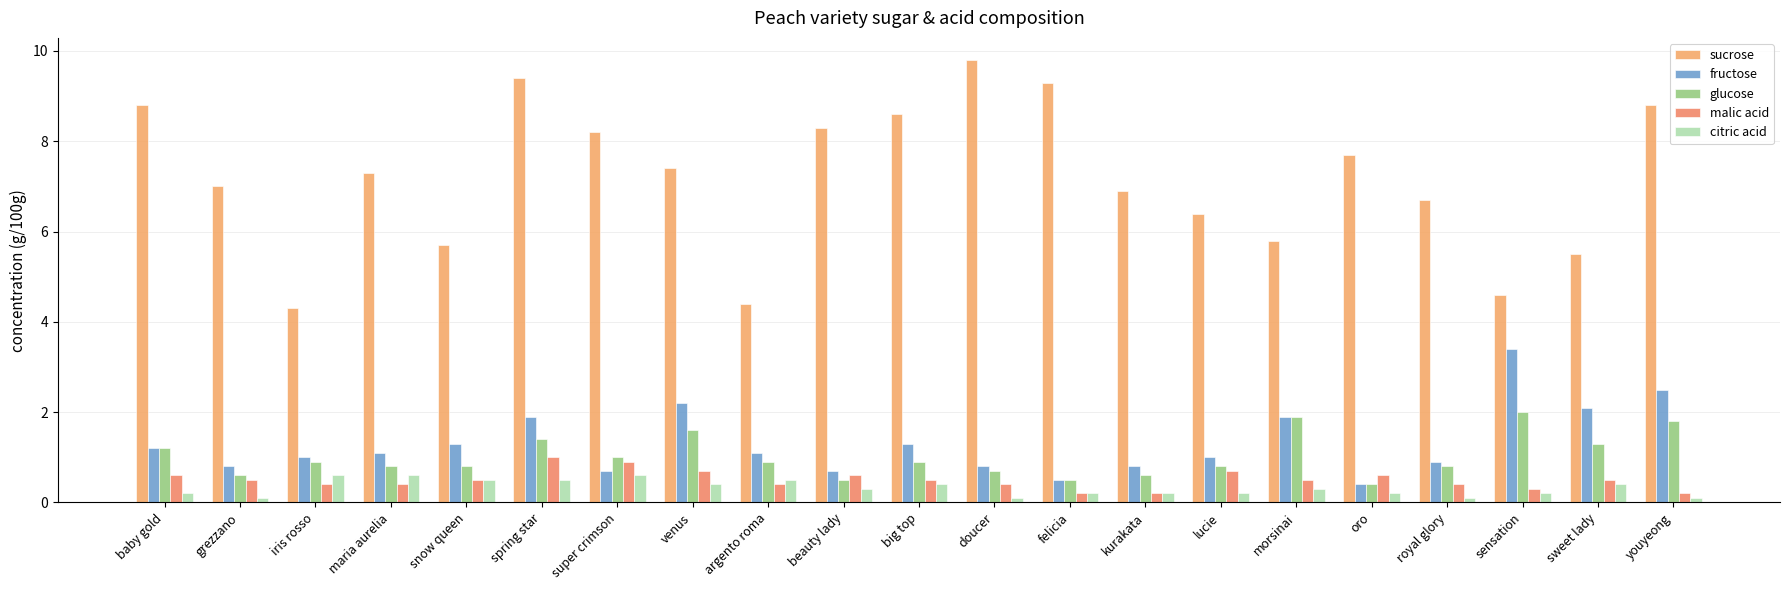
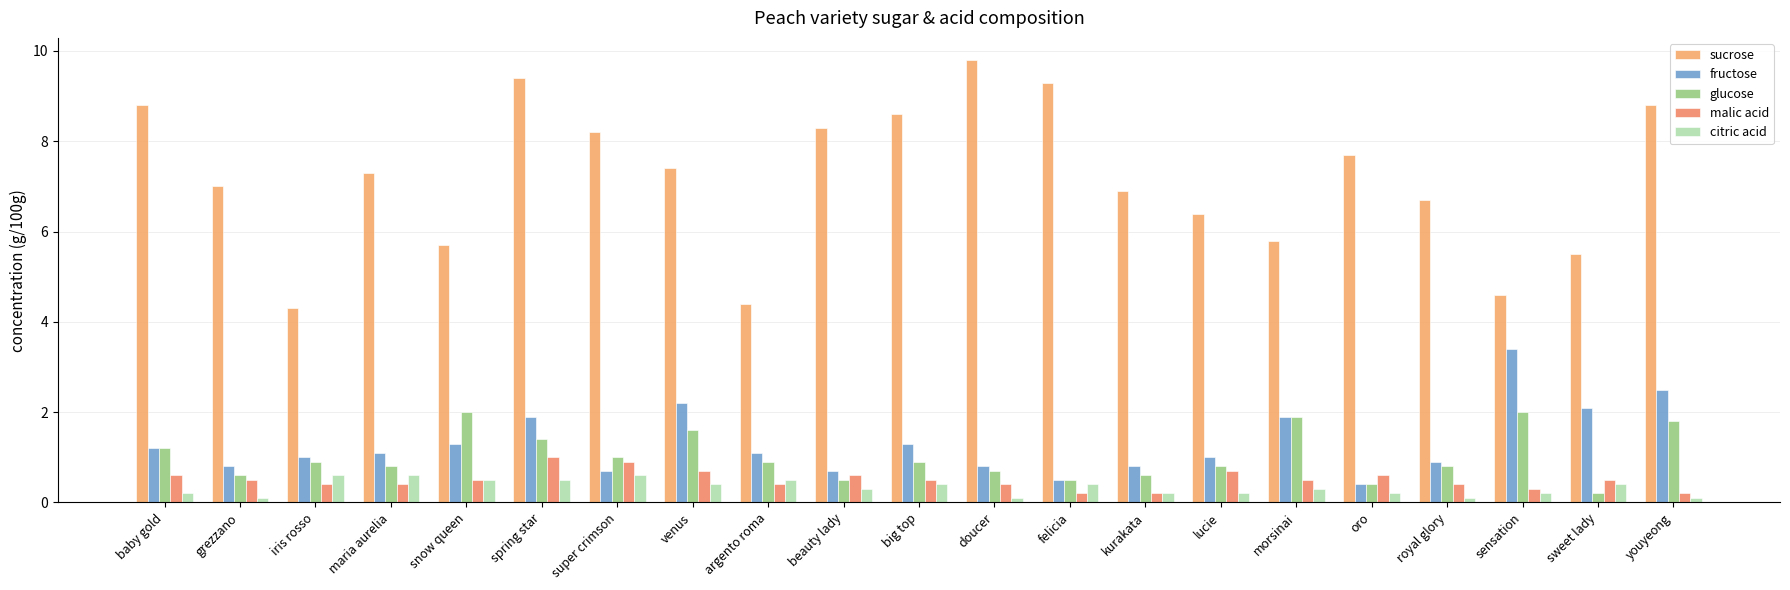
glucose, snow queen: 0.8 -> 2.0
citric acid, felicia: 0.2 -> 0.4
glucose, sweet lady: 1.3 -> 0.2
